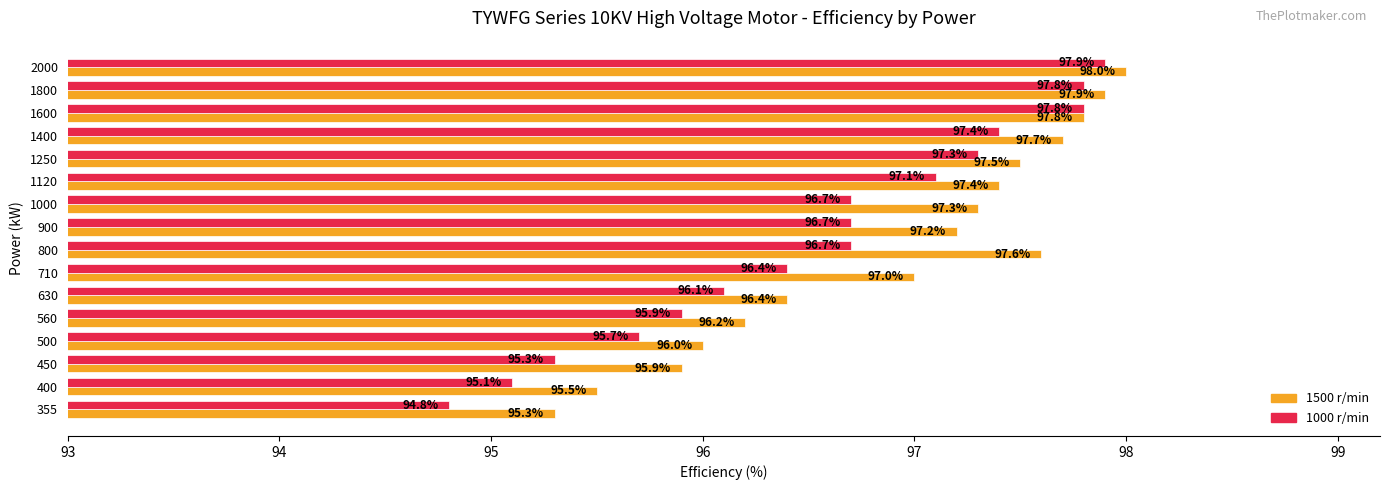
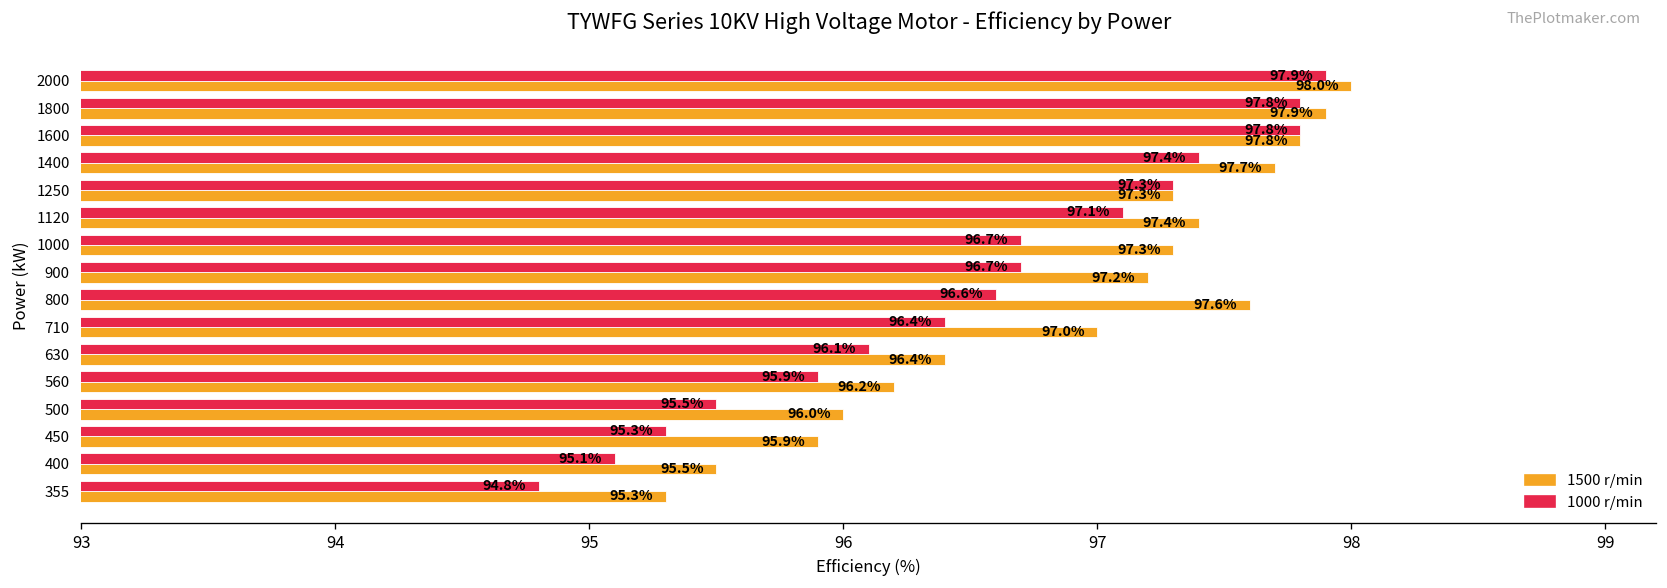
1500 r/min, 1250: 97.5% -> 97.3%
1000 r/min, 800: 96.7% -> 96.6%
1000 r/min, 500: 95.7% -> 95.5%
